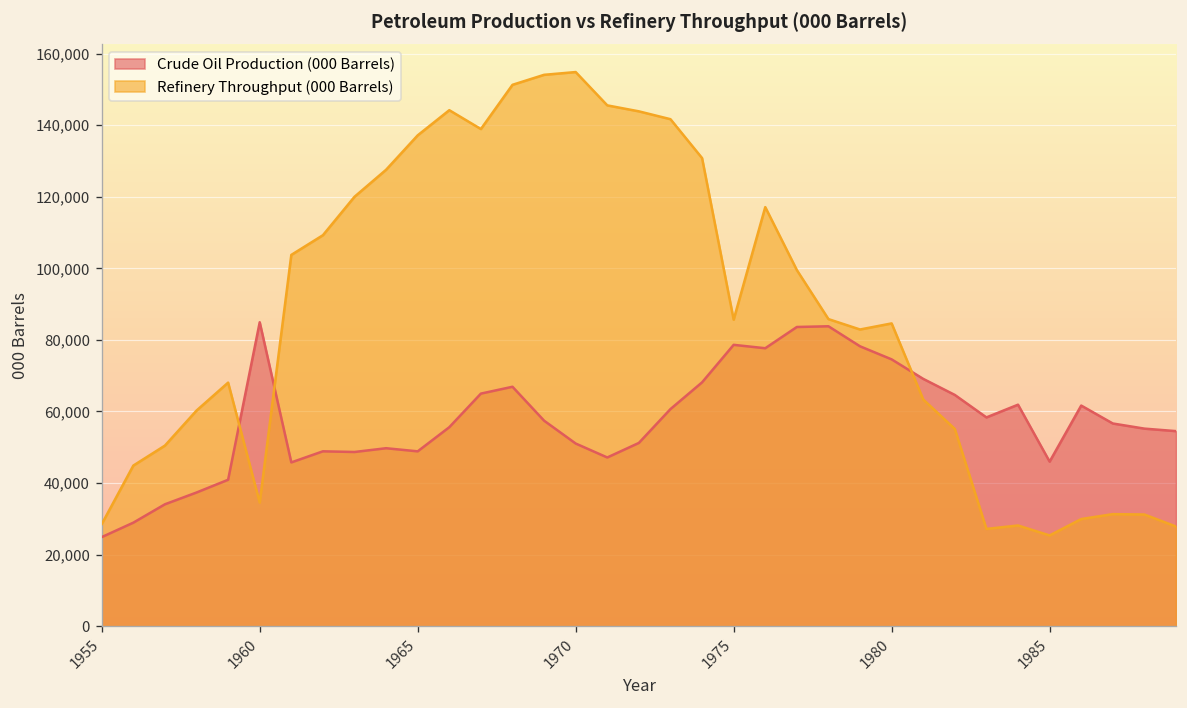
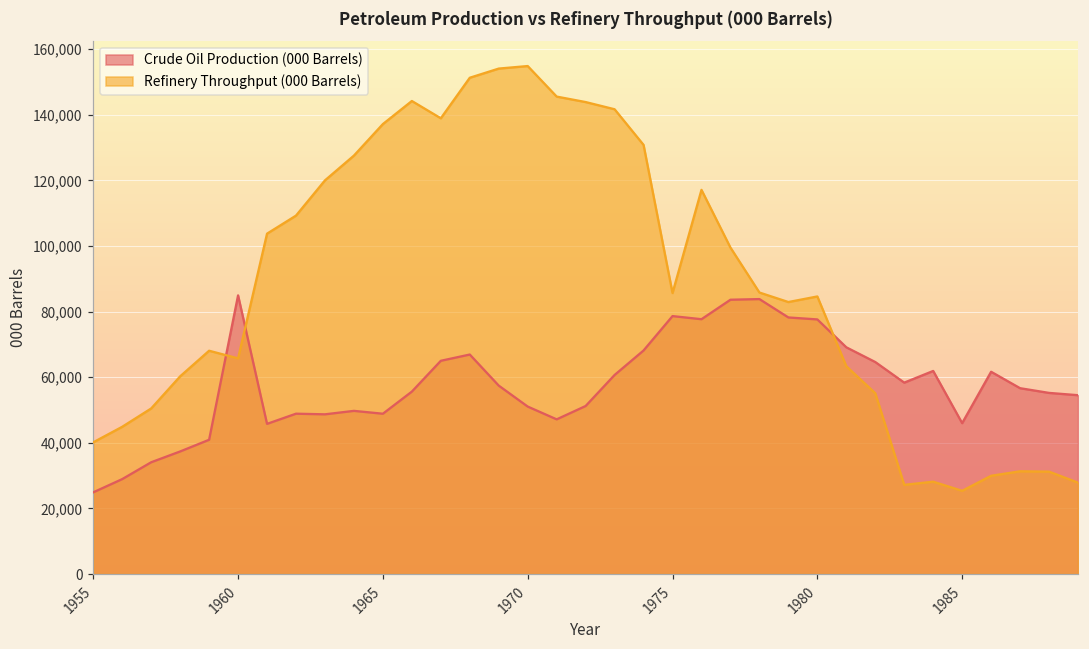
Refinery Throughput (000 Barrels), 1955: 29,000 -> 40,000
Refinery Throughput (000 Barrels), 1960: 35,000 -> 66,000
Crude Oil Production (000 Barrels), 1980: 75,000 -> 78,000
